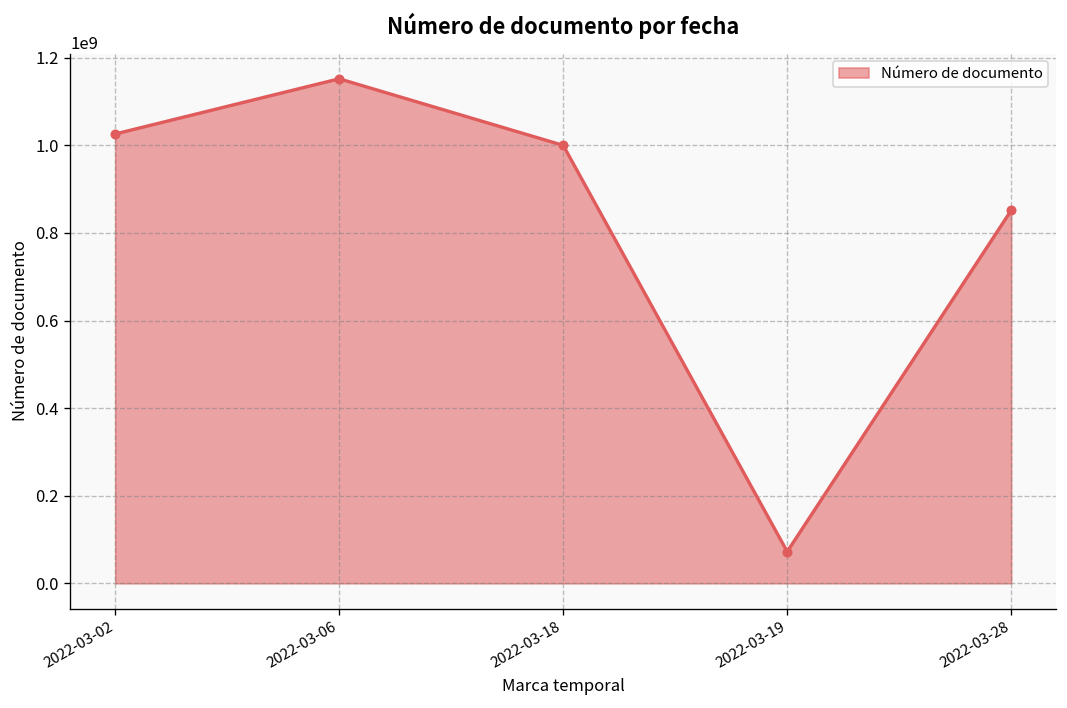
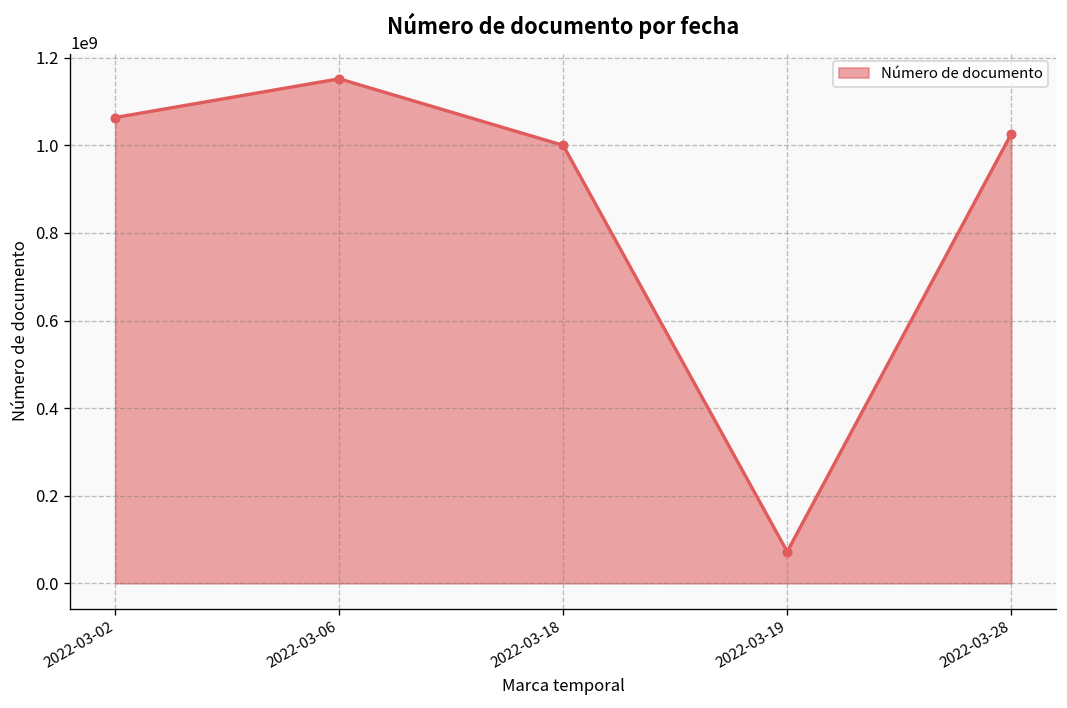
2022-03-02: 1030000000 -> 1060000000
2022-03-28: 850000000 -> 1030000000
